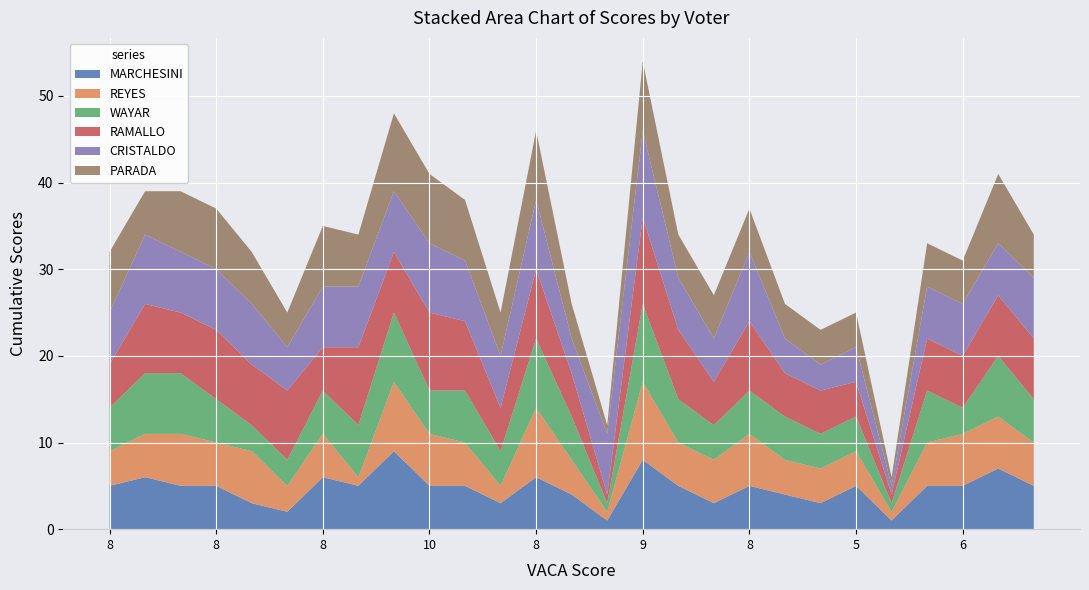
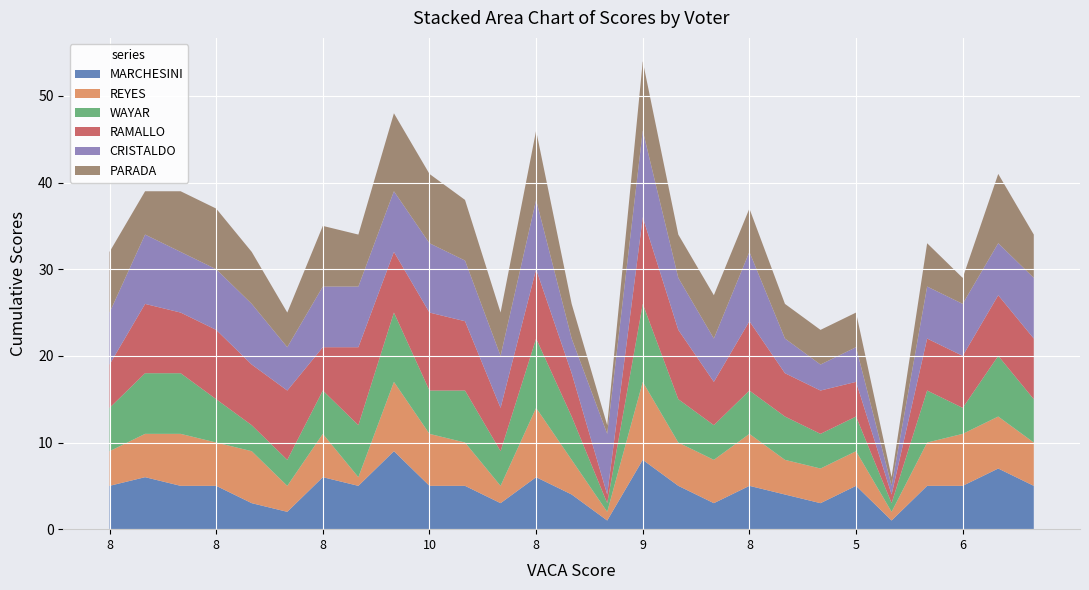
PARADA, 6: 5 -> 3
